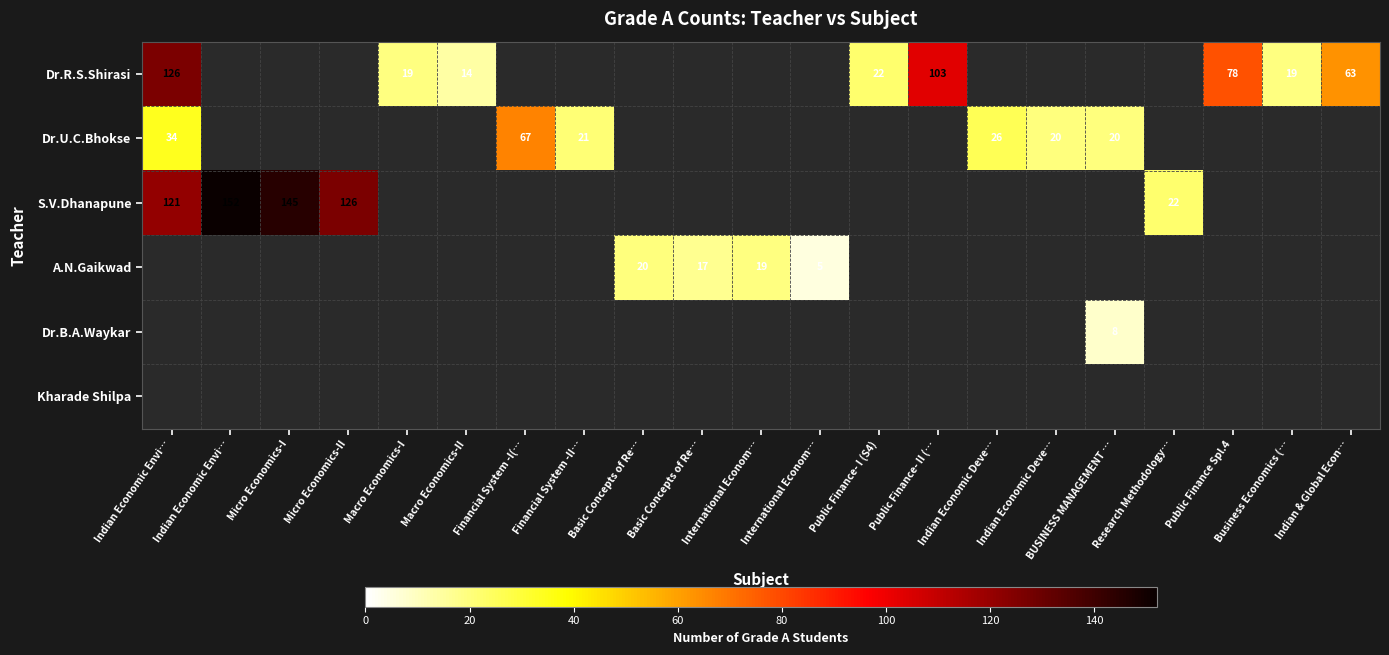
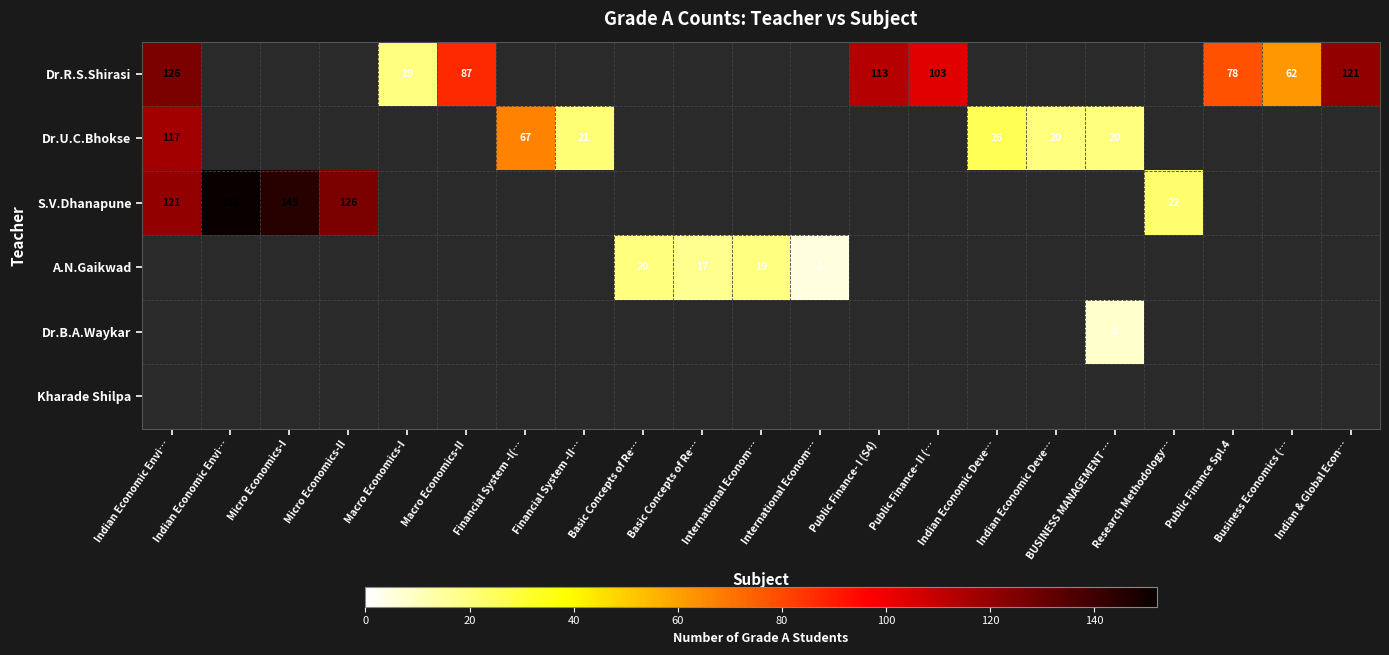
Dr.R.S.Shirasi, Macro Economics-II: 14 -> 87
Dr.R.S.Shirasi, Public Finance- I (S4): 22 -> 113
Dr.R.S.Shirasi, Business Economics (…: 19 -> 62
Dr.R.S.Shirasi, Indian & Global Econ…: 63 -> 121
Dr.U.C.Bhokse, Indian Economic Envi…: 34 -> 117
